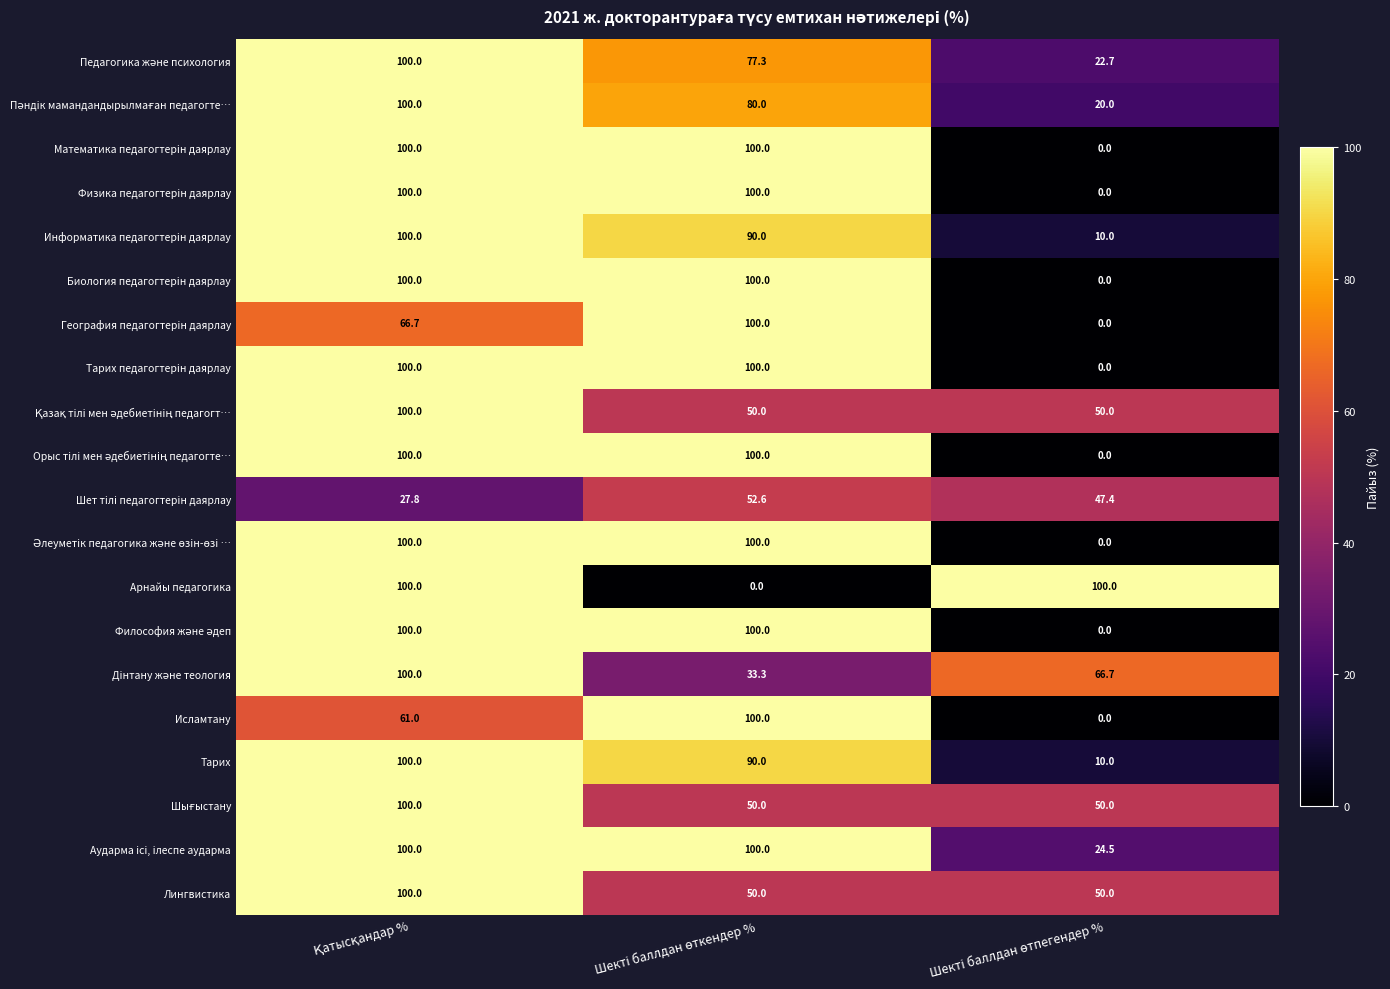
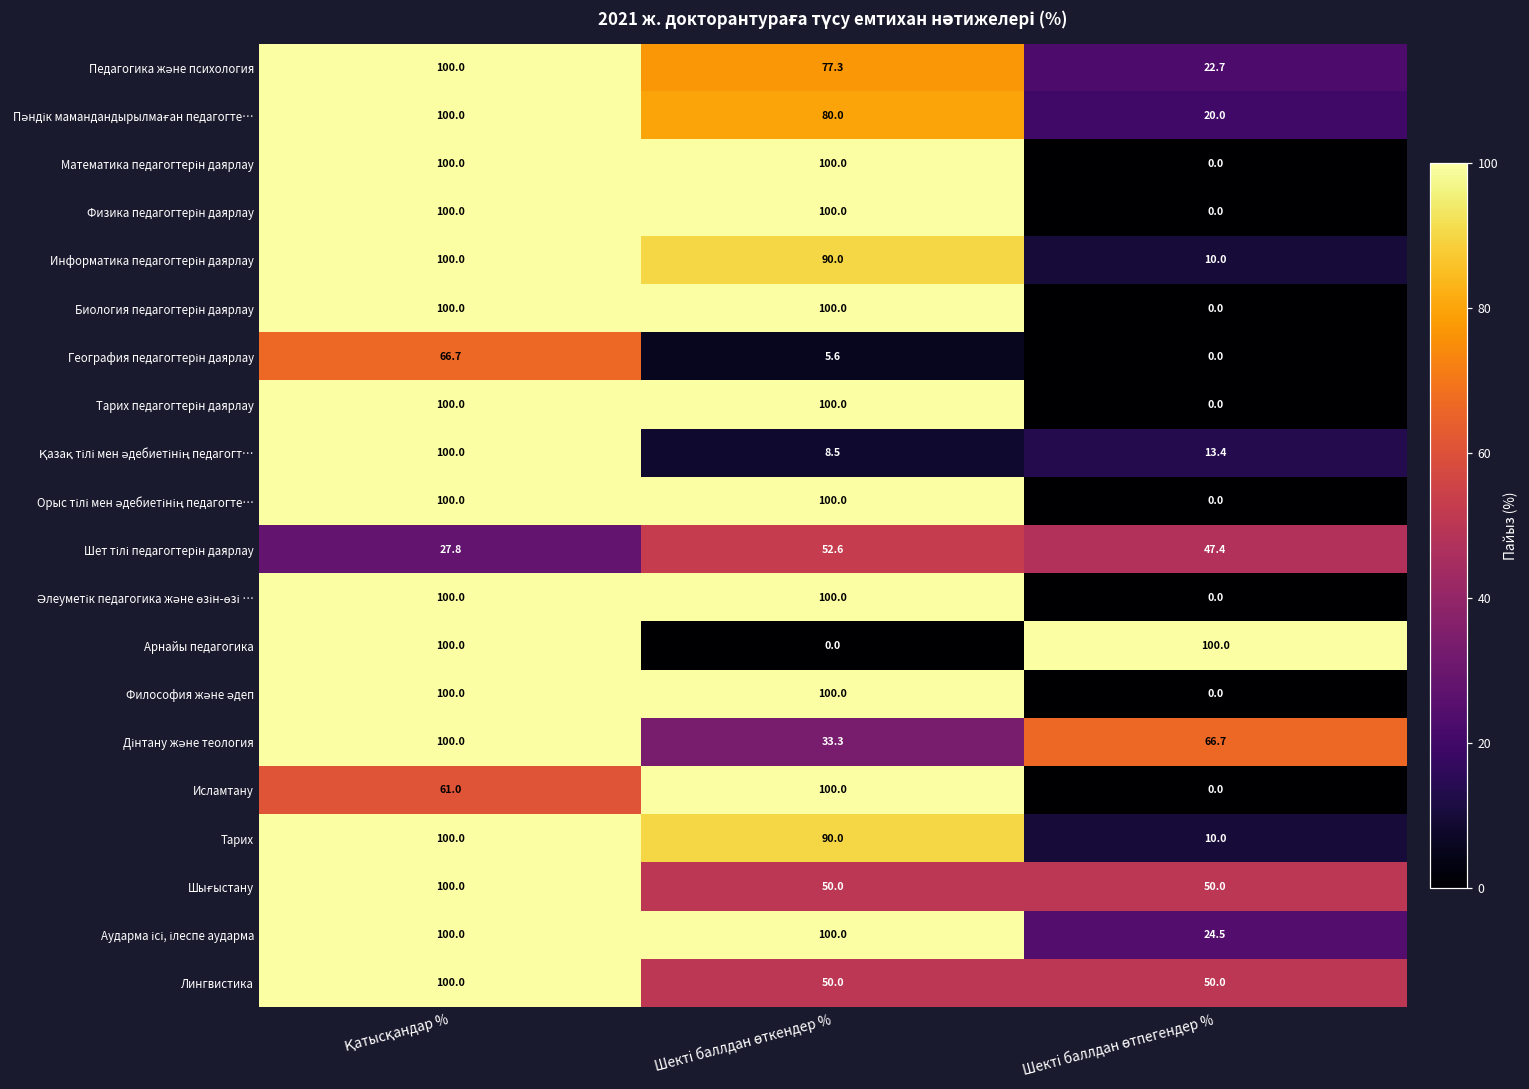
География педагогтерін даярлау, Шекті баллдан өткендер %: 100.0 -> 5.6
Қазақ тілі мен әдебиетінің педагогт…, Шекті баллдан өткендер %: 50.0 -> 8.5
Қазақ тілі мен әдебиетінің педагогт…, Шекті баллдан өтпегендер %: 50.0 -> 13.4
